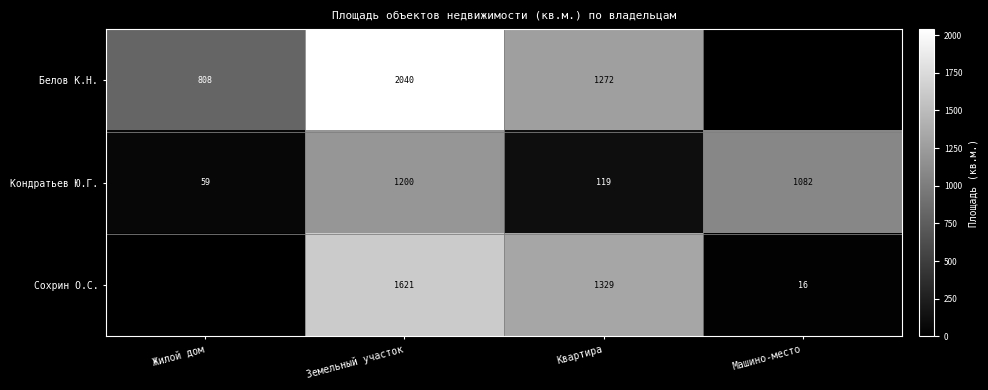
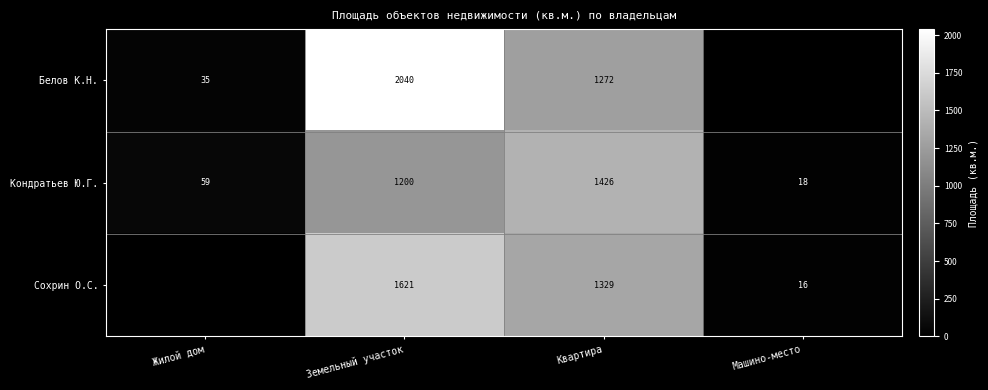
Белов К.Н., Жилой дом: 808 -> 35
Кондратьев Ю.Г., Квартира: 119 -> 1426
Кондратьев Ю.Г., Машино-место: 1082 -> 18
